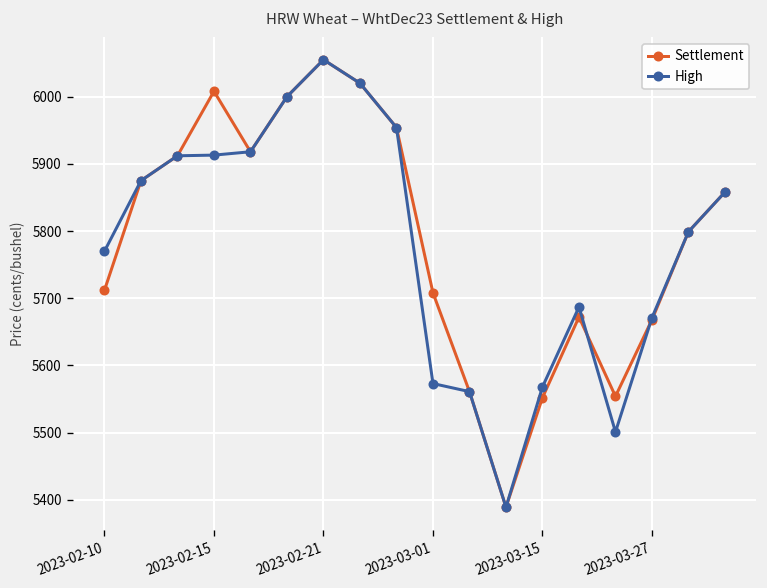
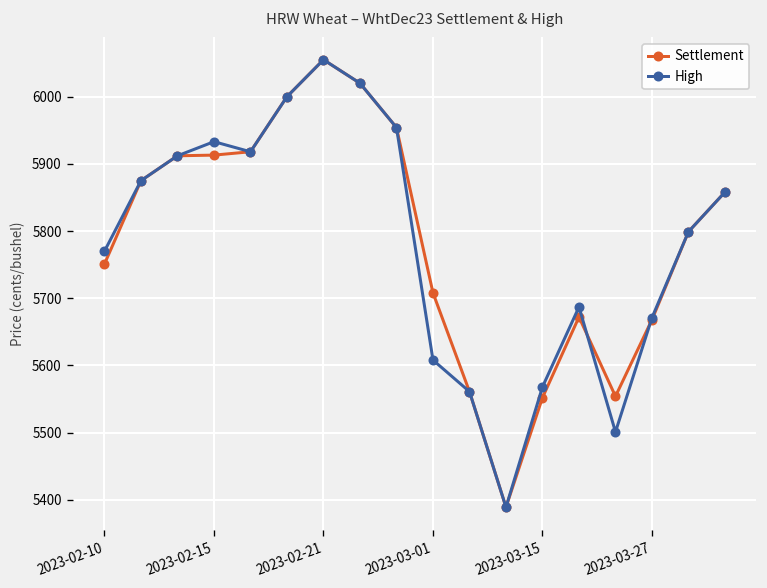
Settlement, 2023-02-10: 5710 -> 5750
Settlement, 2023-02-15: 6010 -> 5910
High, 2023-02-15: 5910 -> 5930
High, 2023-03-01: 5570 -> 5610
